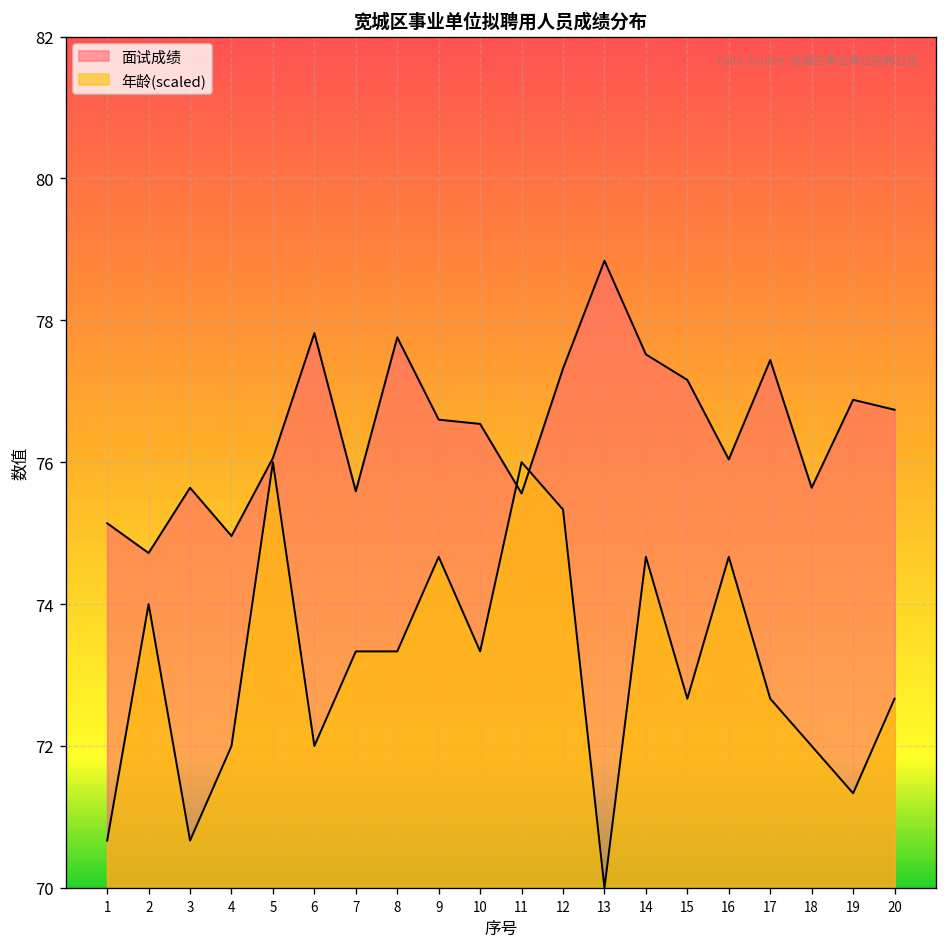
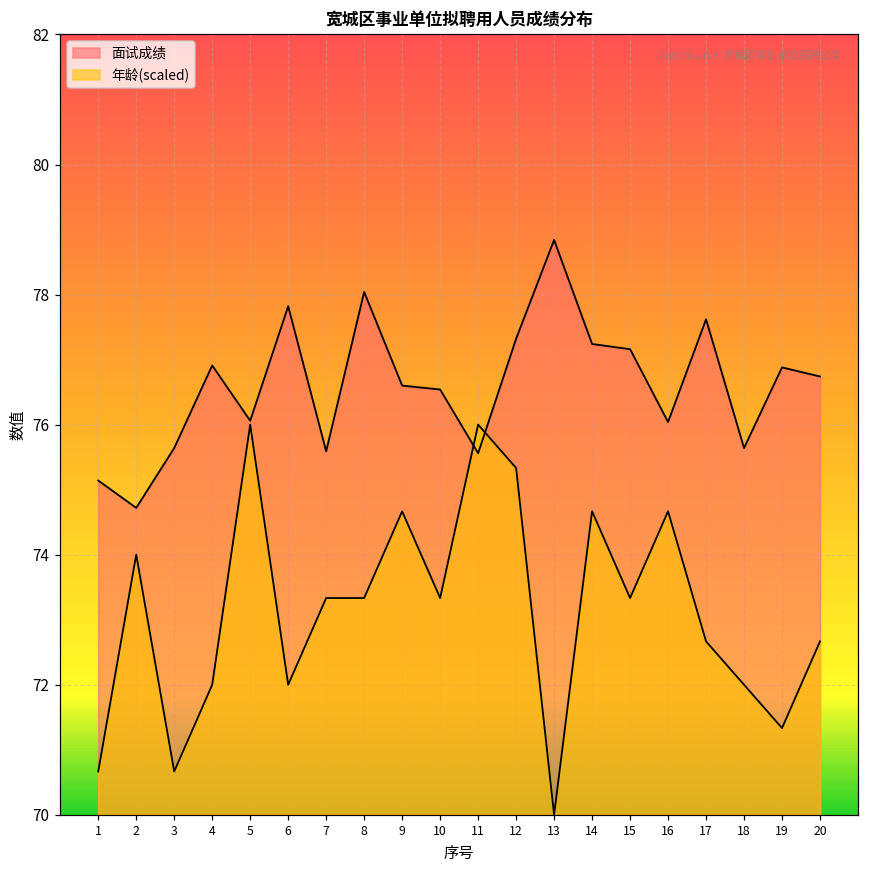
面试成绩, 4: 75.0 -> 76.9
面试成绩, 8: 77.8 -> 78.0
面试成绩, 14: 77.5 -> 77.2
年龄(scaled), 15: 72.7 -> 73.3
面试成绩, 17: 77.4 -> 77.6
